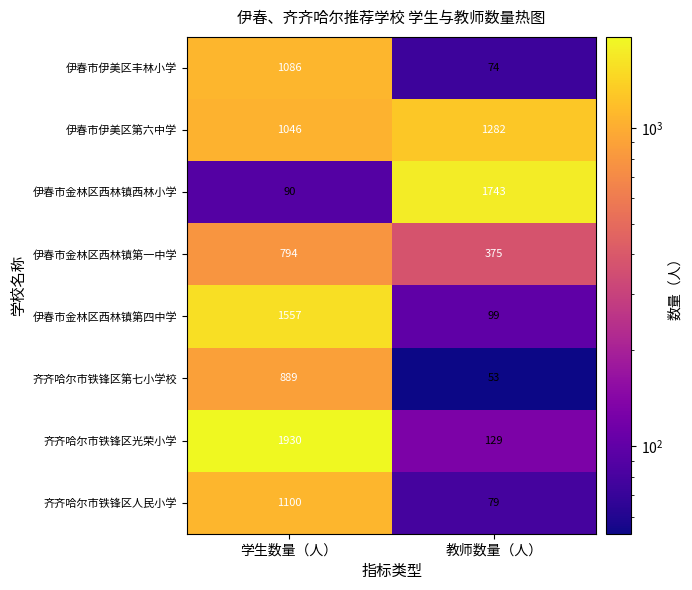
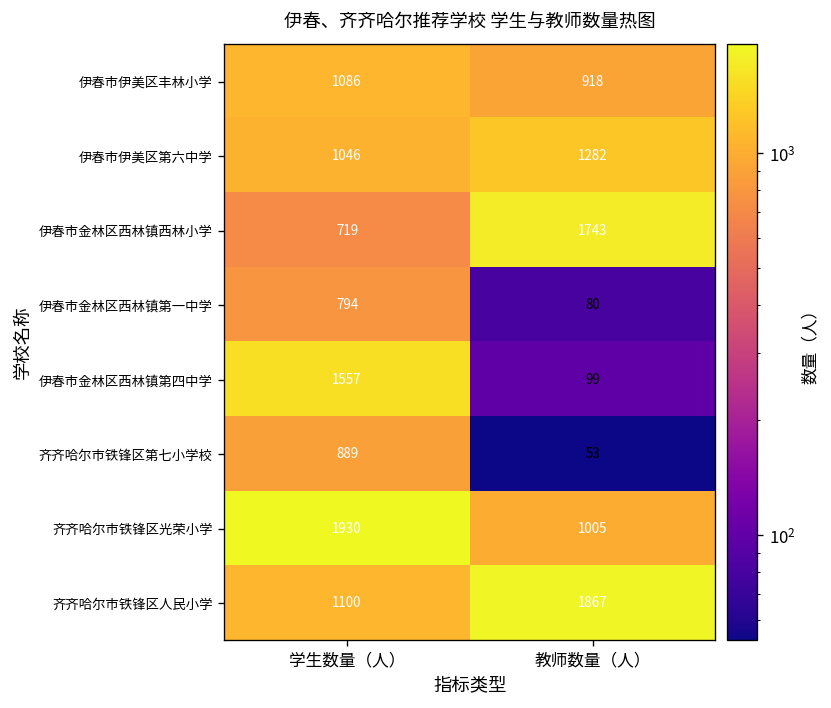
伊春市伊美区丰林小学, 教师数量（人）: 74 -> 918
伊春市金林区西林镇西林小学, 学生数量（人）: 90 -> 719
伊春市金林区西林镇第一中学, 教师数量（人）: 375 -> 80
齐齐哈尔市铁锋区光荣小学, 教师数量（人）: 129 -> 1005
齐齐哈尔市铁锋区人民小学, 教师数量（人）: 79 -> 1867
